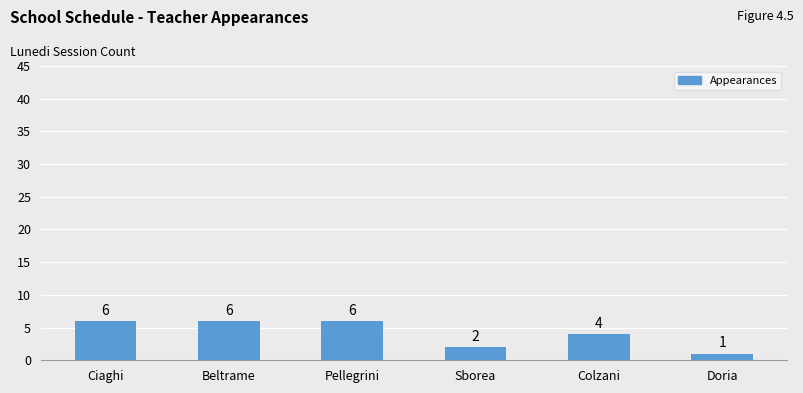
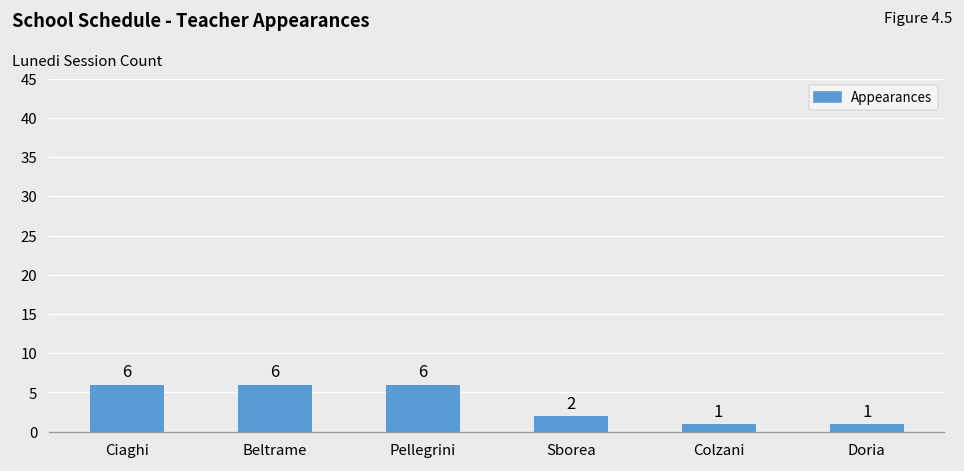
Colzani: 4 -> 1
